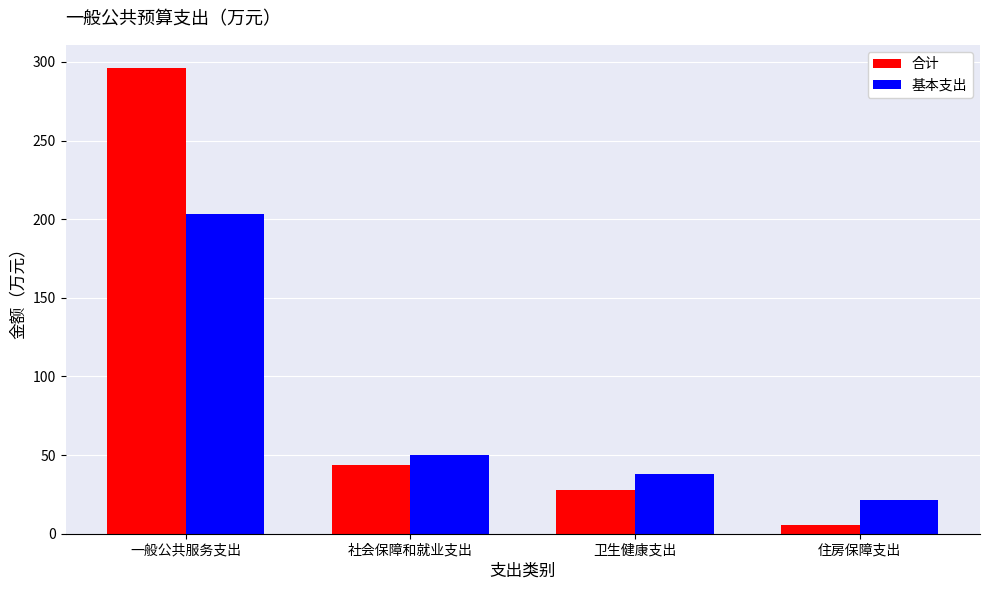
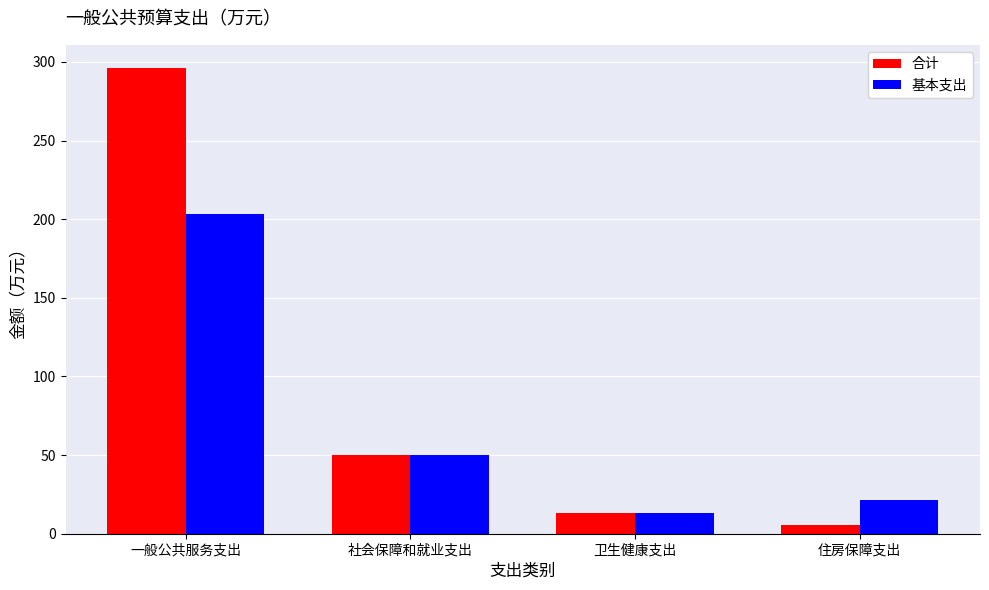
合计, 社会保障和就业支出: 44 -> 50
合计, 卫生健康支出: 28 -> 13
基本支出, 卫生健康支出: 38 -> 13
